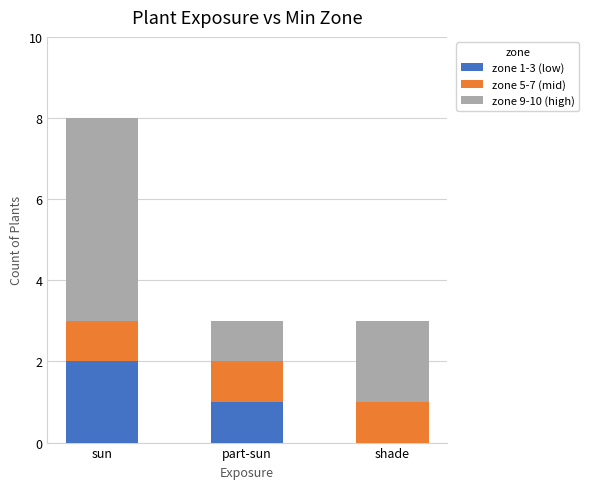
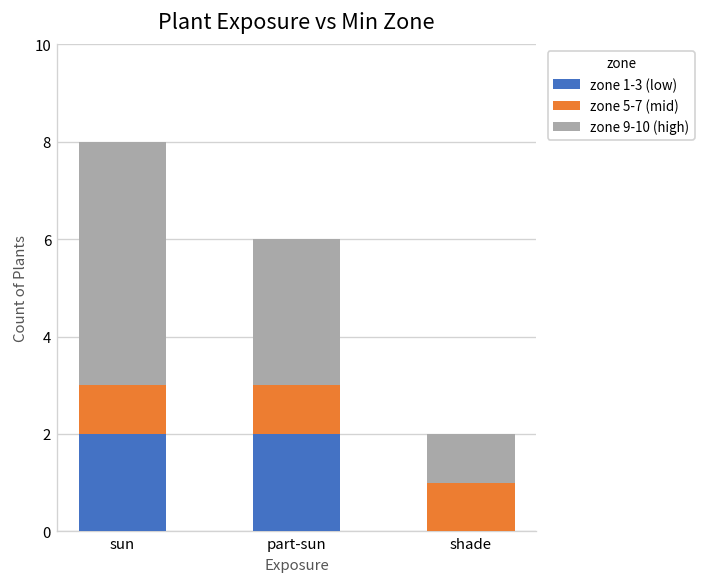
zone 1-3 (low), part-sun: 1 -> 2
zone 9-10 (high), part-sun: 1 -> 3
zone 9-10 (high), shade: 2 -> 1
